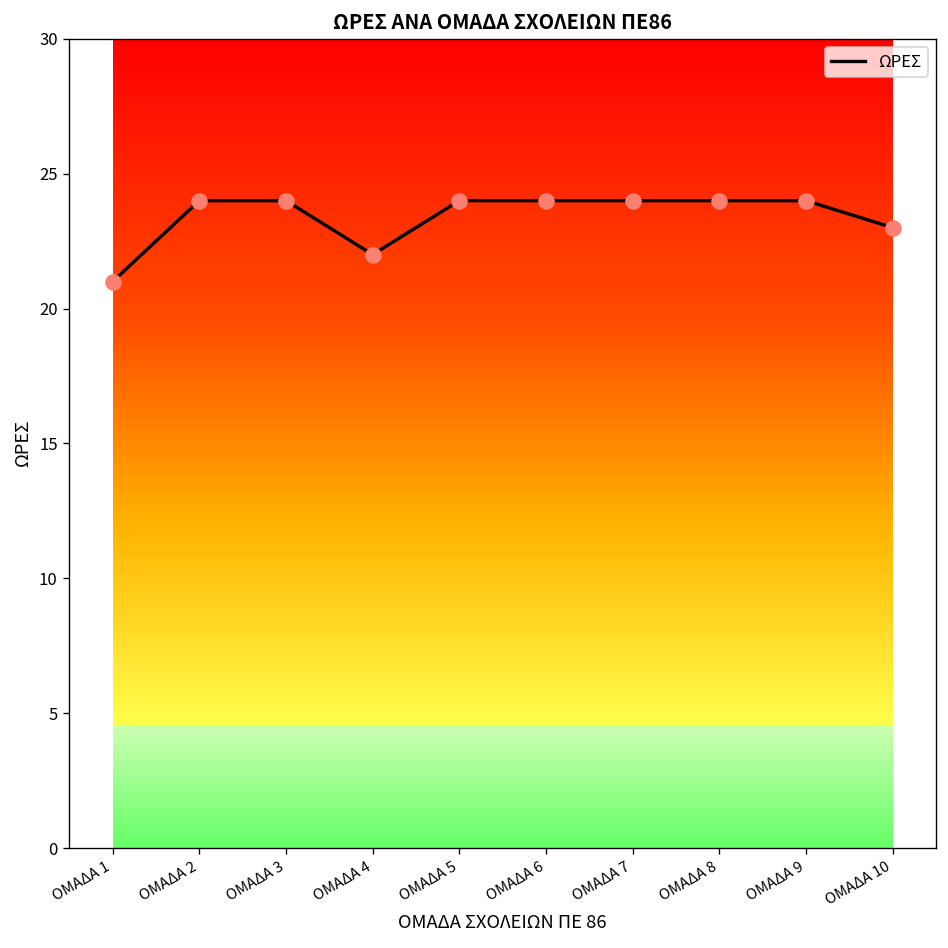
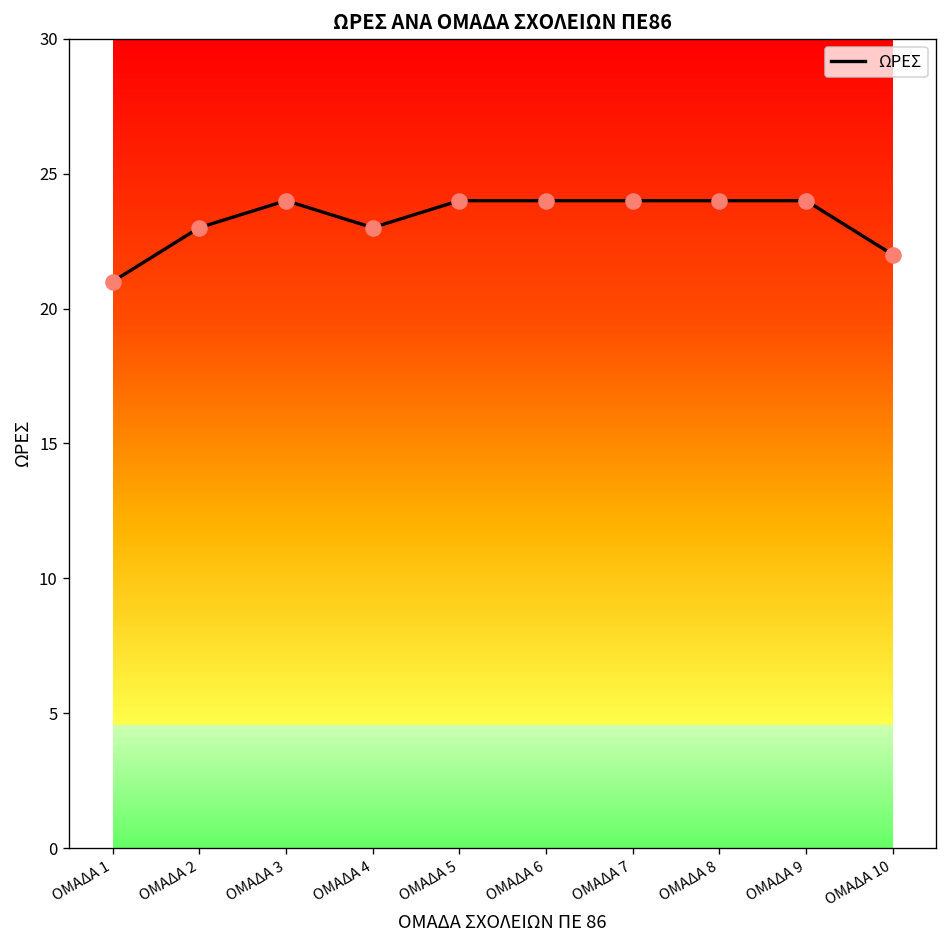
ΟΜΑΔΑ 2: 24 -> 23
ΟΜΑΔΑ 4: 22 -> 23
ΟΜΑΔΑ 10: 23 -> 22
